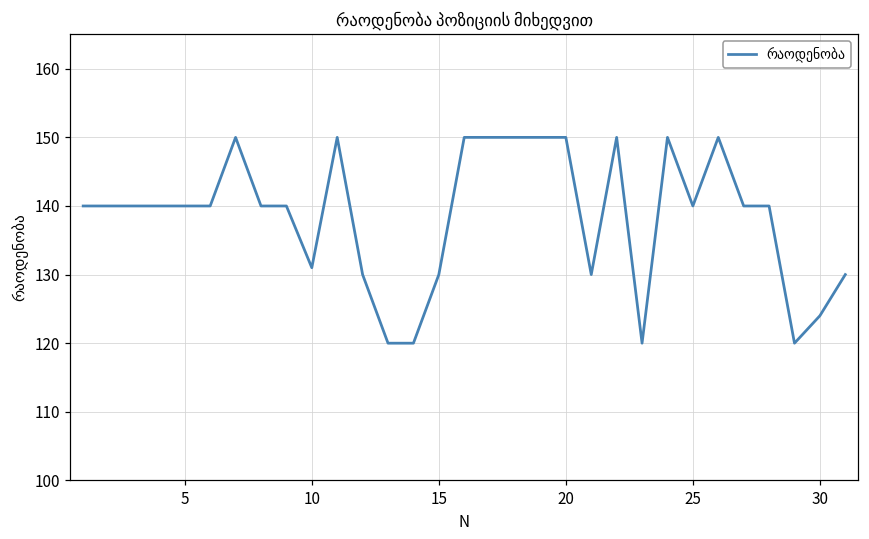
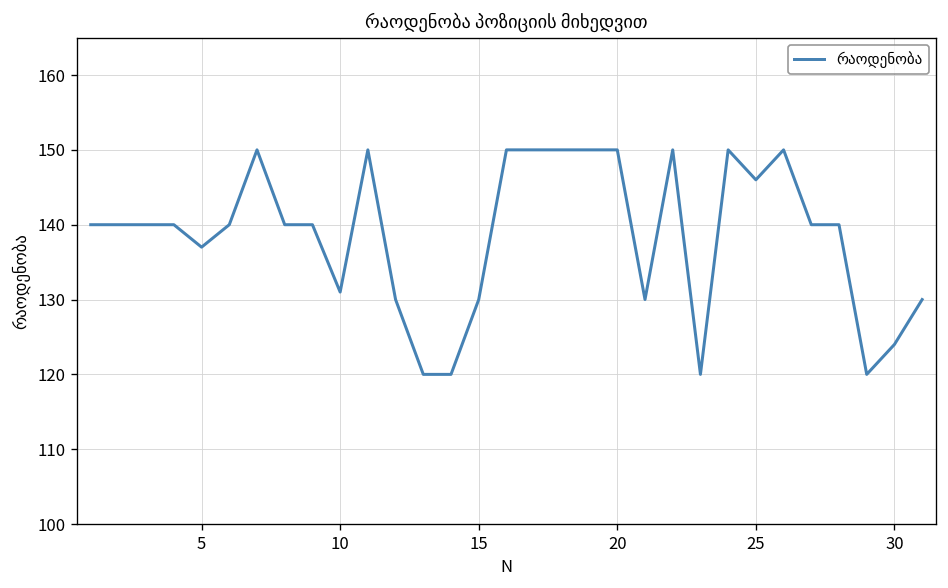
5: 140 -> 137
25: 140 -> 146
